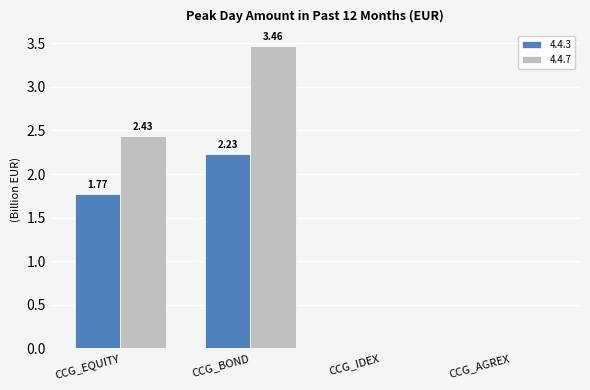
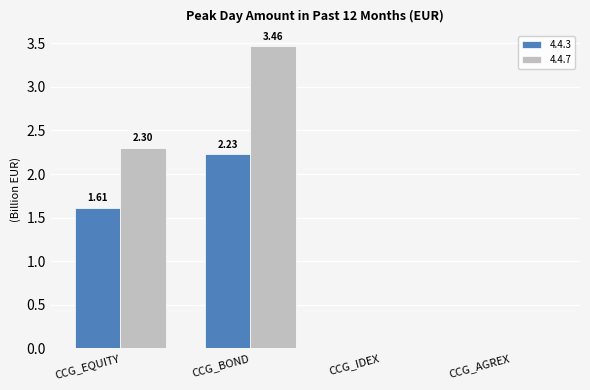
4.4.3, CCG_EQUITY: 1.77 -> 1.61
4.4.7, CCG_EQUITY: 2.43 -> 2.30
